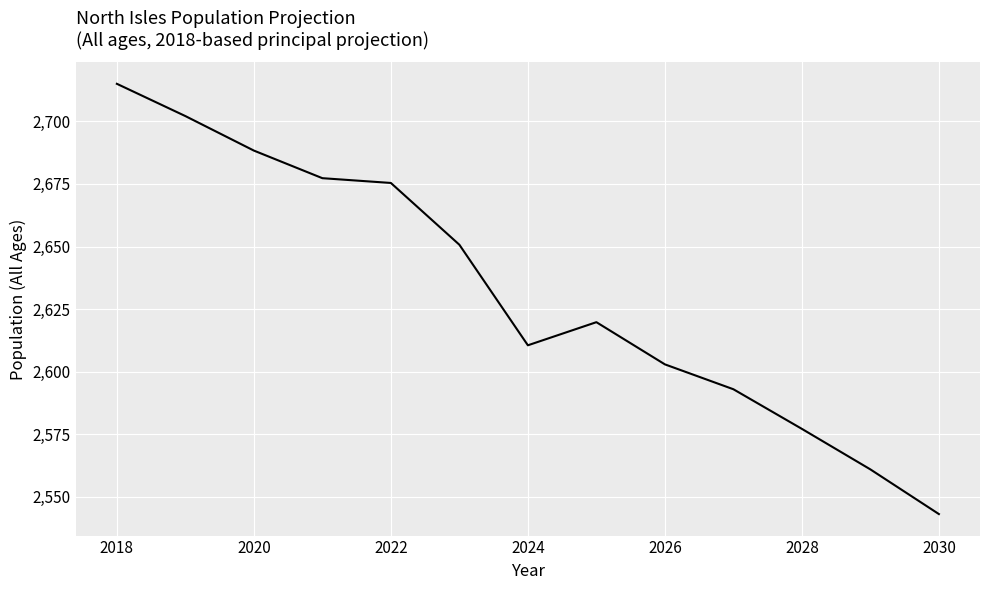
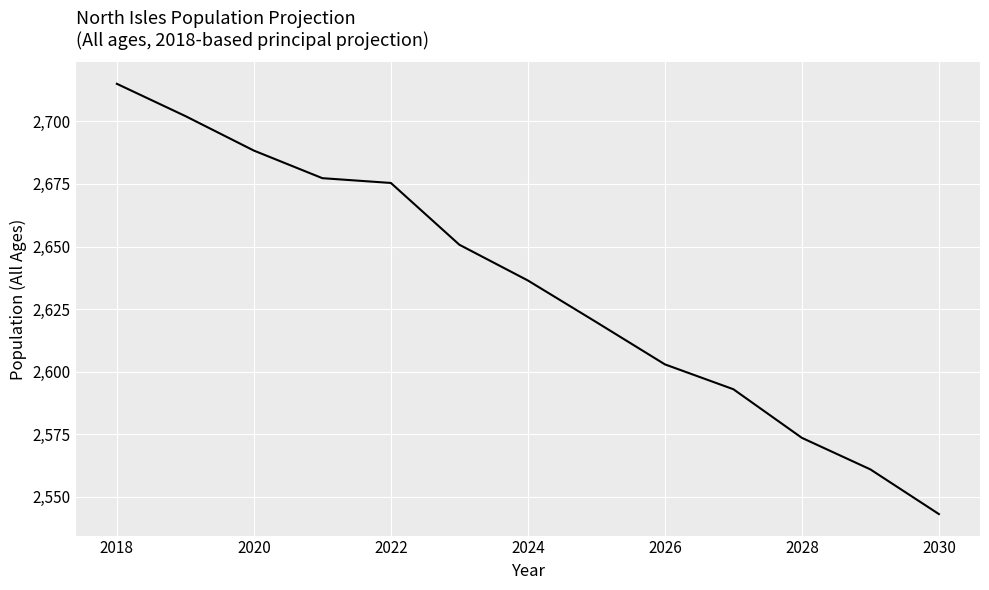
2024: 2,611 -> 2,636
2028: 2,577 -> 2,574
